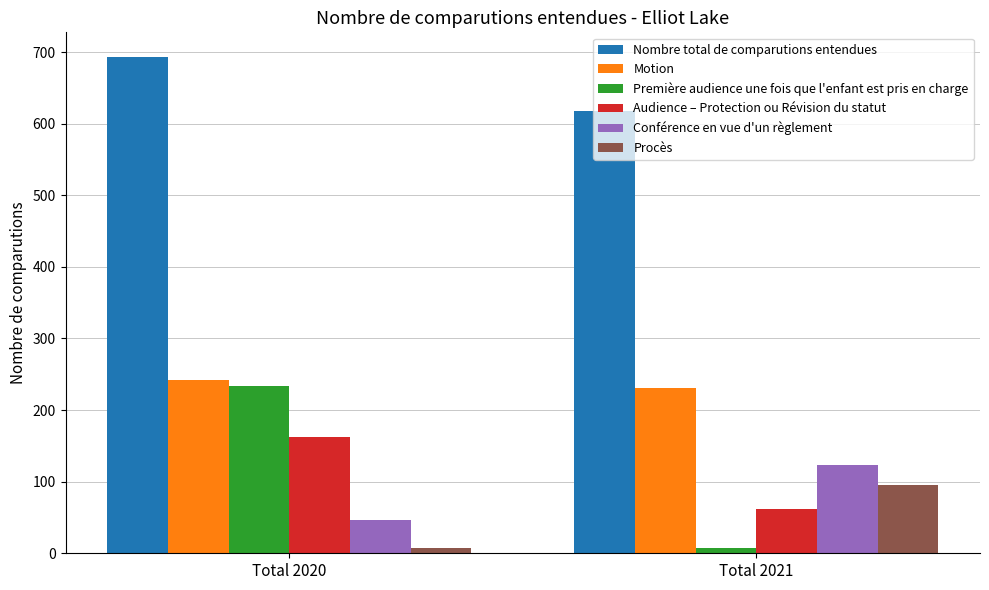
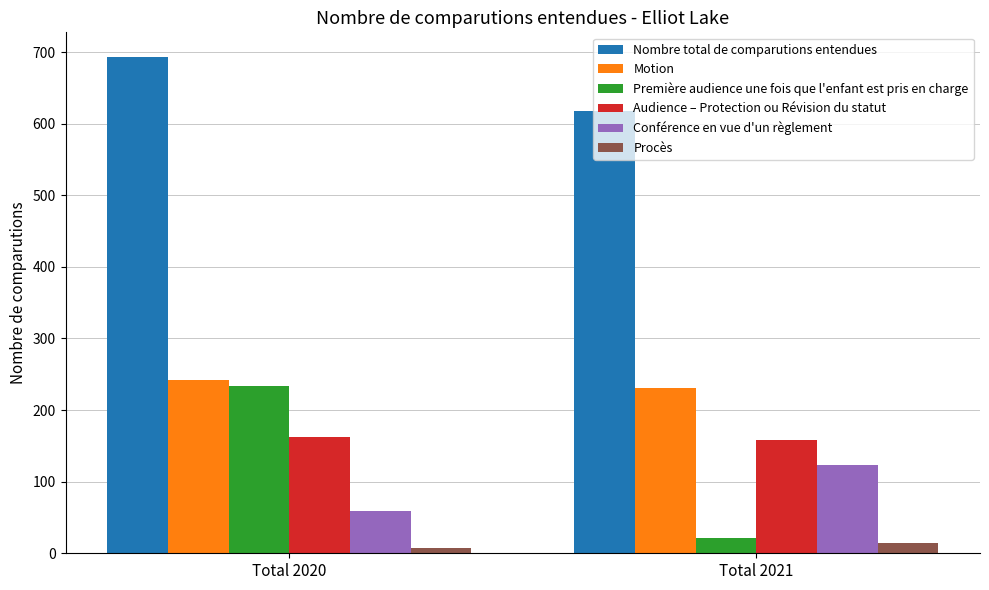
Conférence en vue d'un règlement, Total 2020: 50 -> 60
Première audience une fois que l'enfant est pris en charge, Total 2021: 10 -> 20
Audience – Protection ou Révision du statut, Total 2021: 60 -> 160
Procès, Total 2021: 100 -> 10
